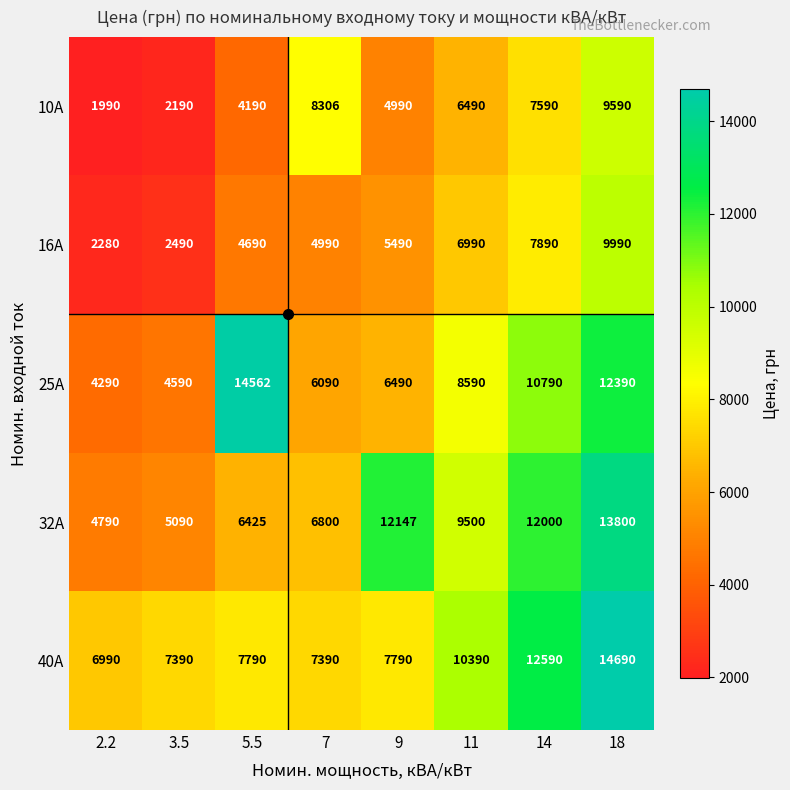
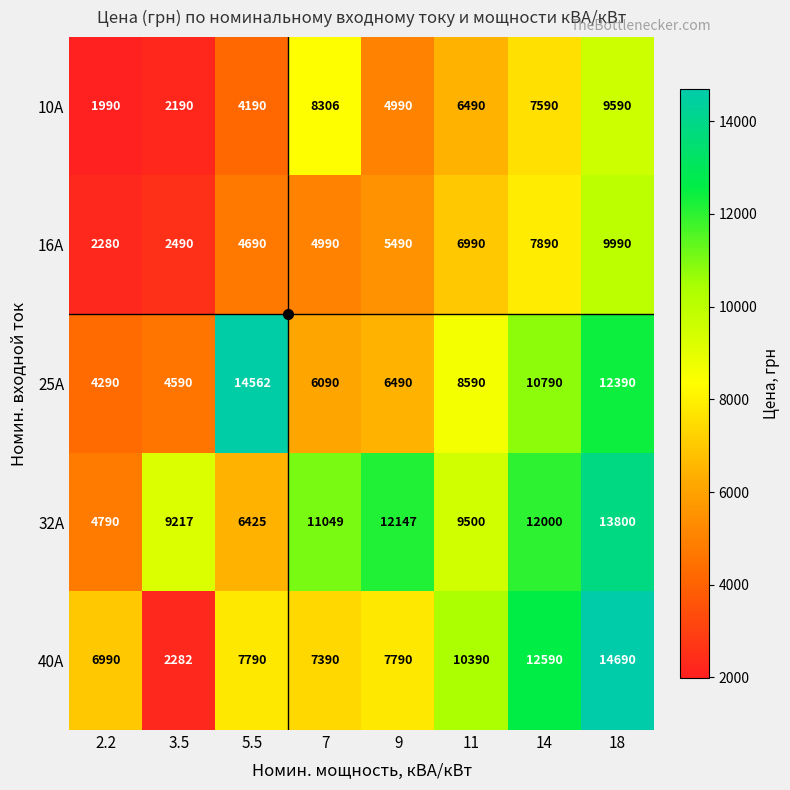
32А, 3.5: 5090 -> 9217
32А, 7: 6800 -> 11049
40А, 3.5: 7390 -> 2282
